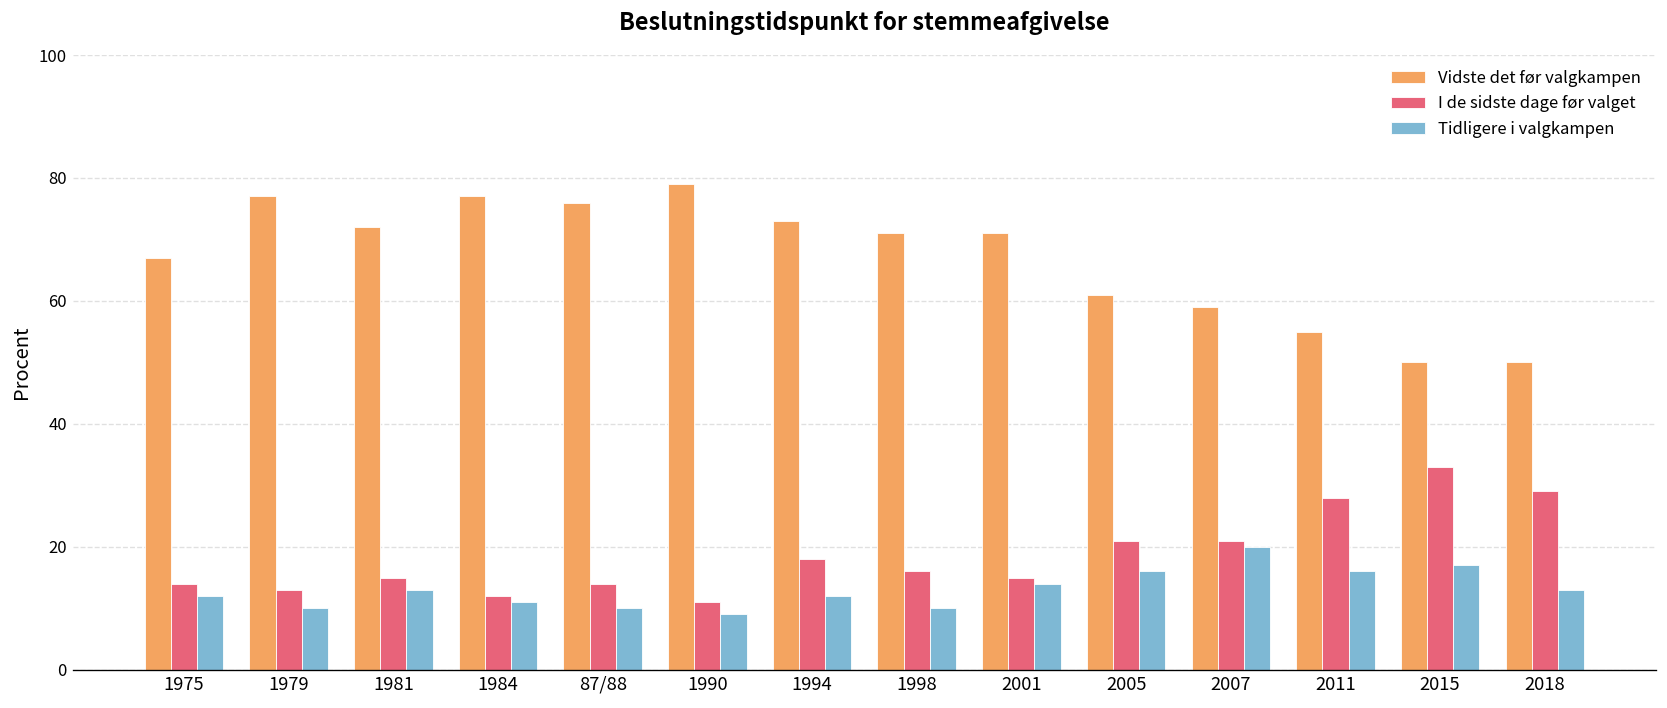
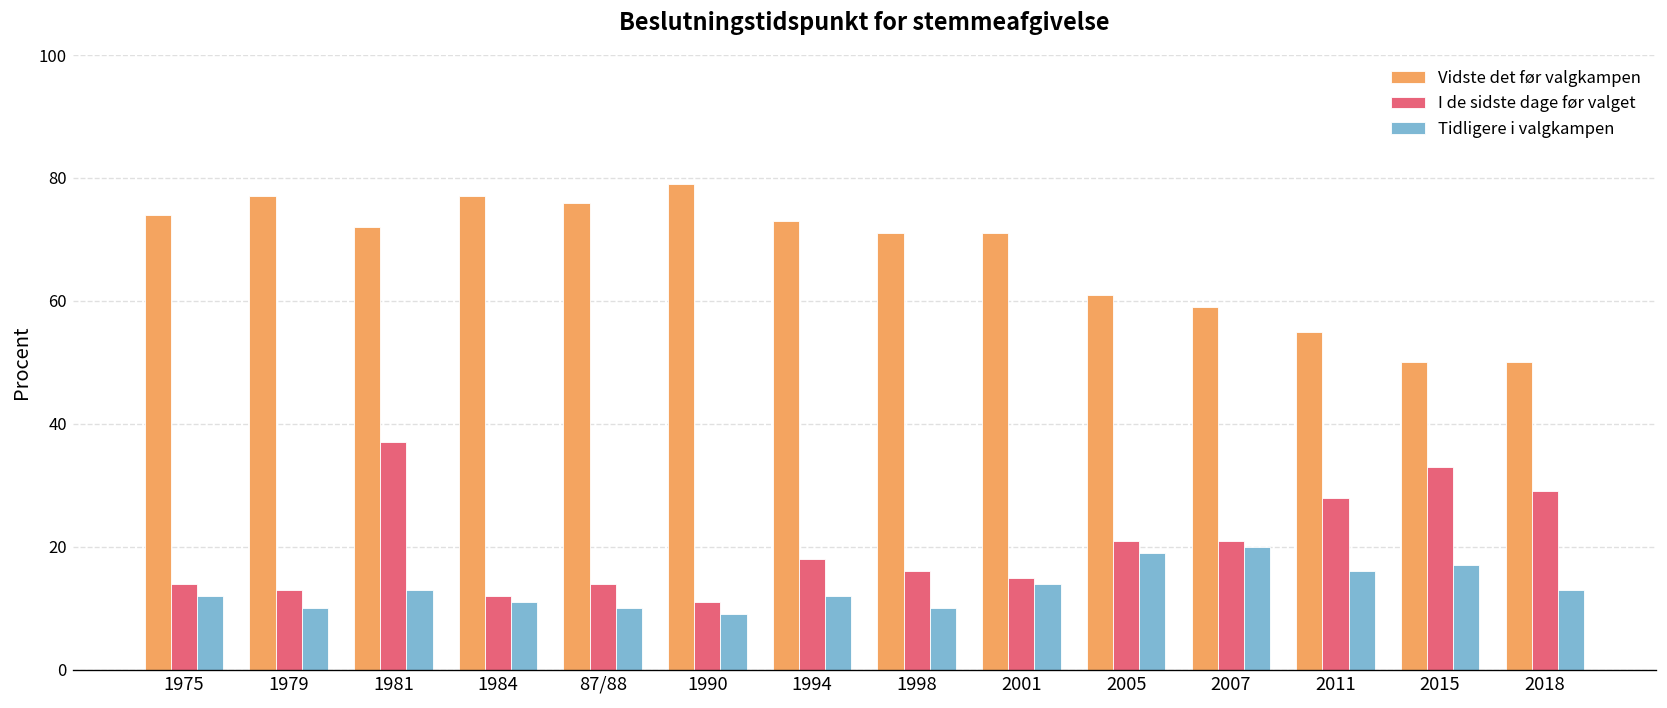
Vidste det før valgkampen, 1975: 67 -> 74
I de sidste dage før valget, 1981: 15 -> 37
Tidligere i valgkampen, 2005: 16 -> 19
